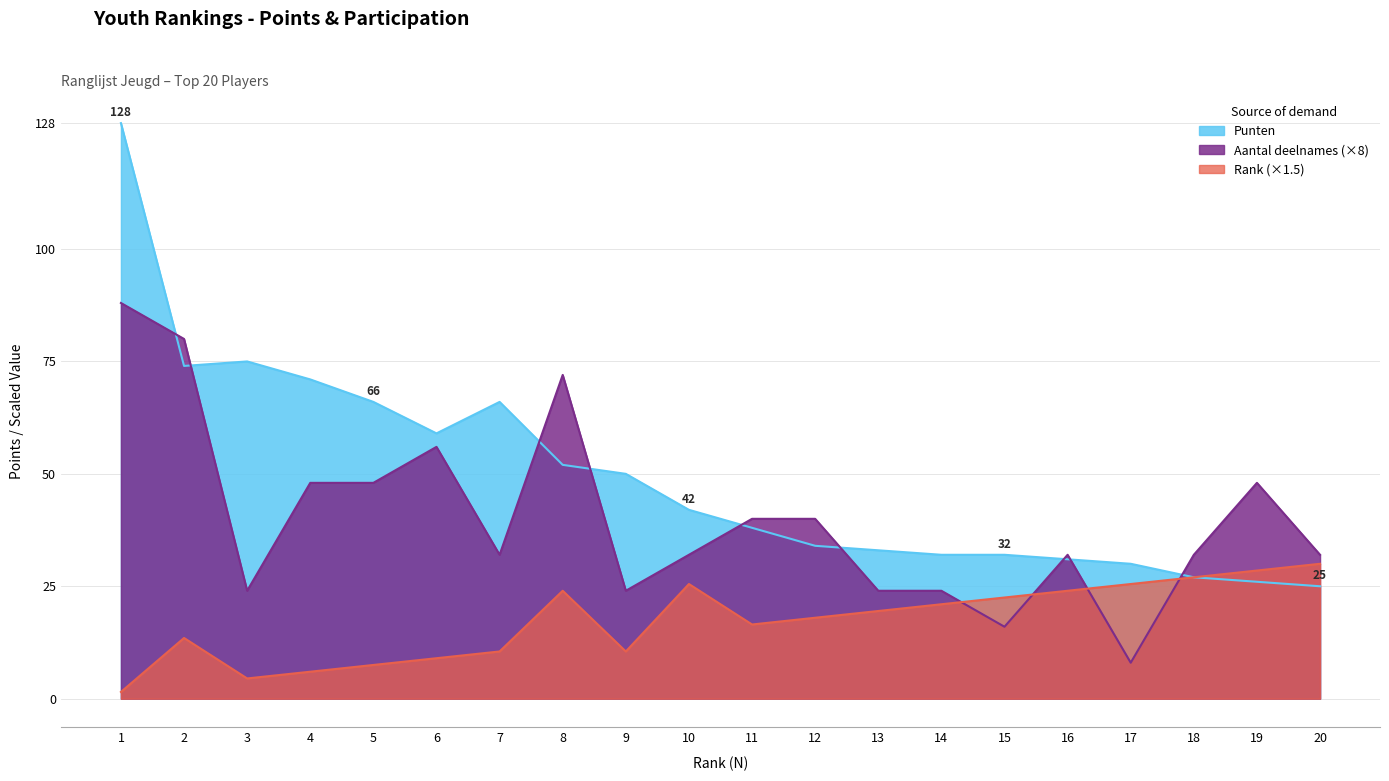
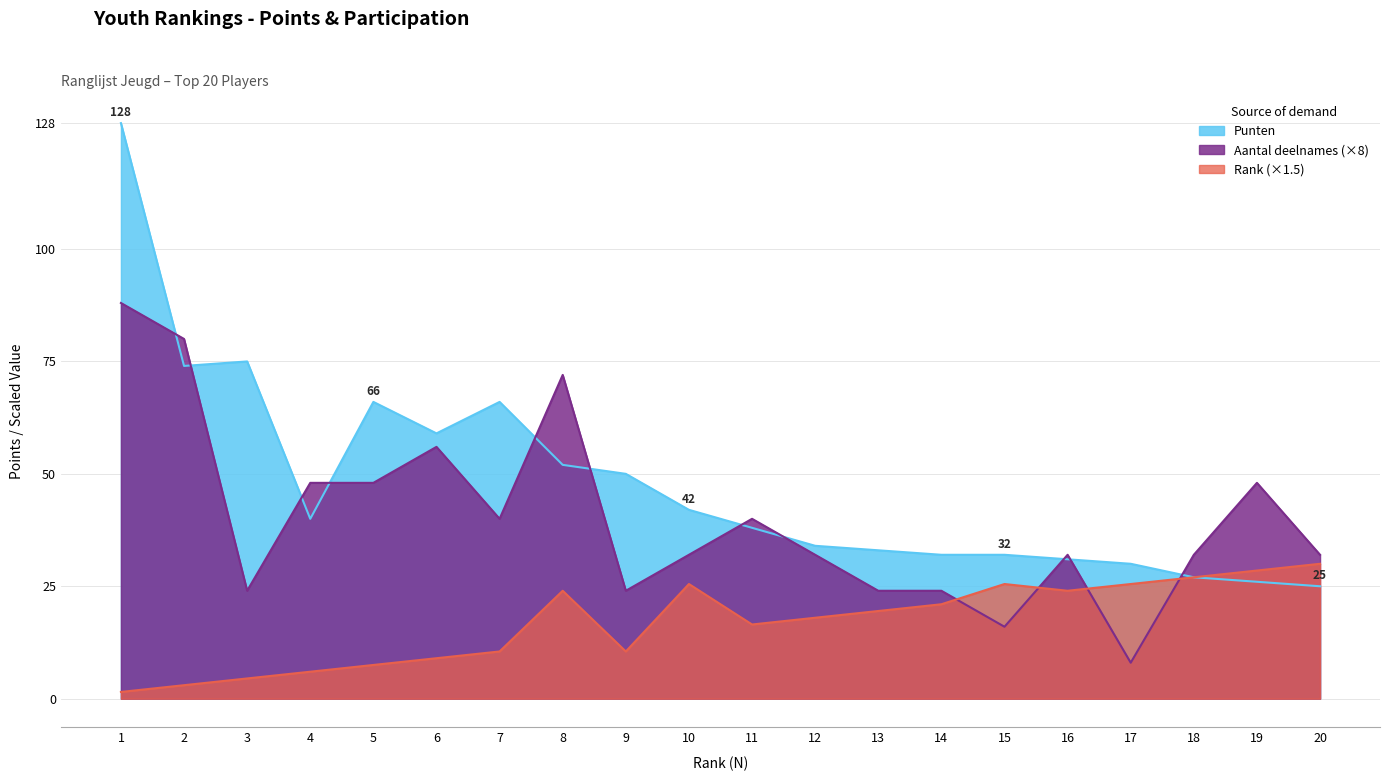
Rank (×1.5), 2: 14 -> 3
Punten, 4: 71 -> 40
Aantal deelnames (×8), 7: 32 -> 40
Aantal deelnames (×8), 12: 40 -> 32
Rank (×1.5), 15: 23 -> 26
